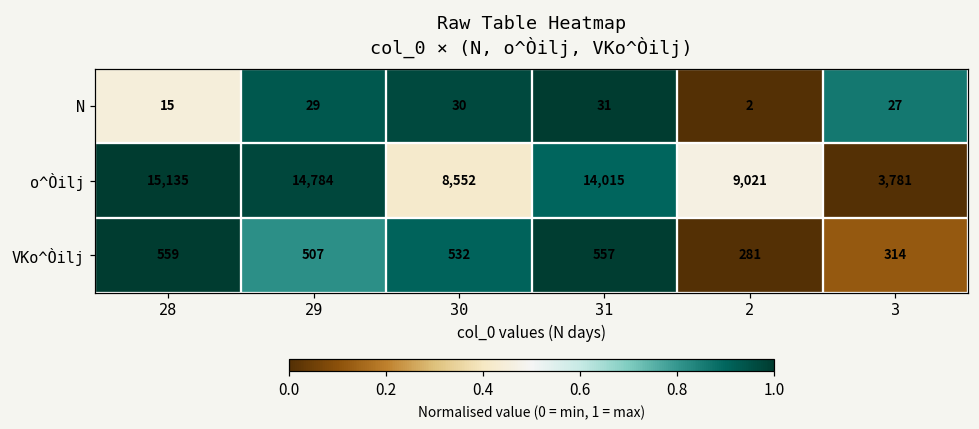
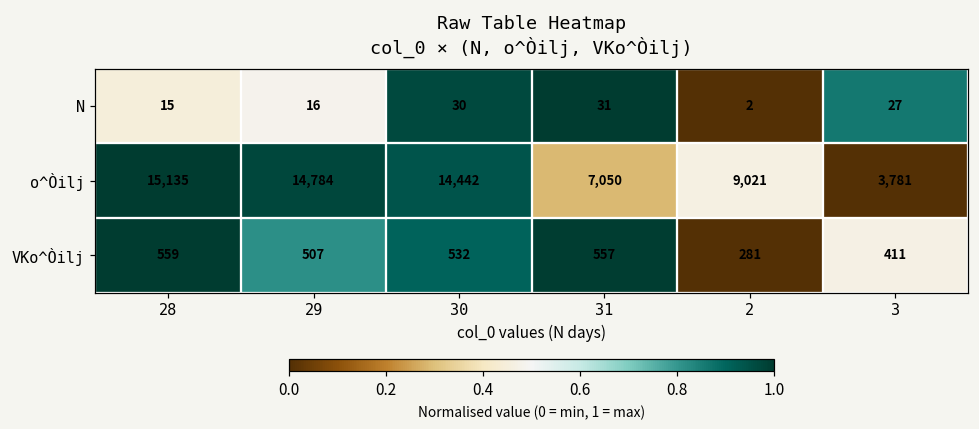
N, 29: 29 -> 16
o^Òilj, 30: 8,552 -> 14,442
o^Òilj, 31: 14,015 -> 7,050
VKo^Òilj, 3: 314 -> 411
